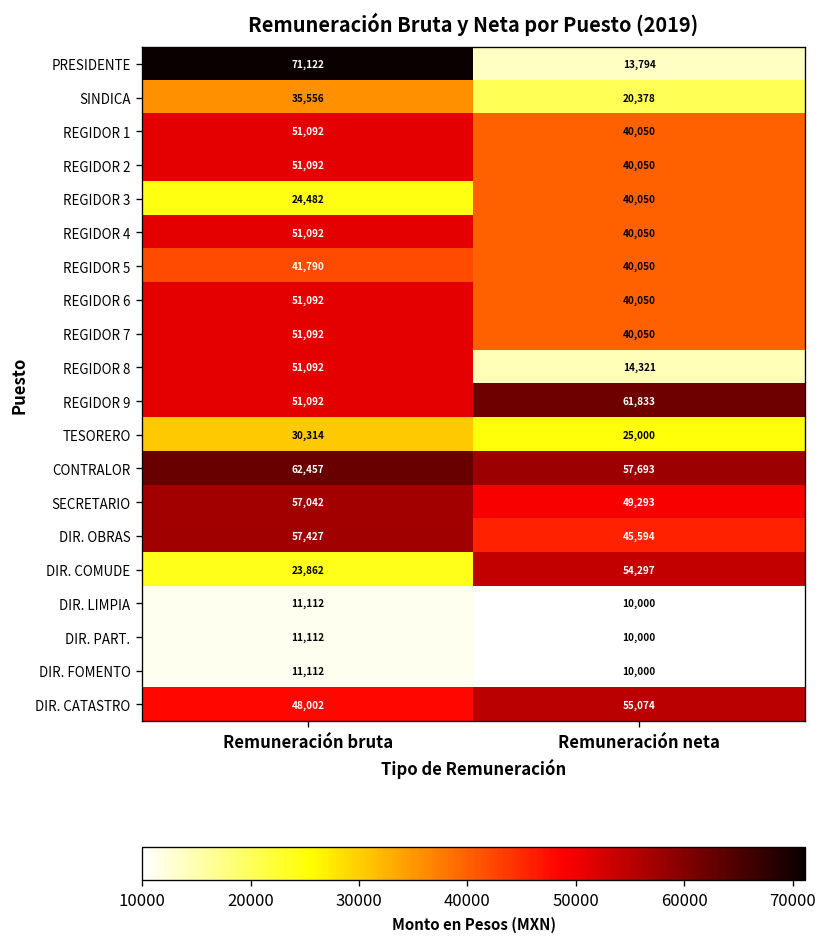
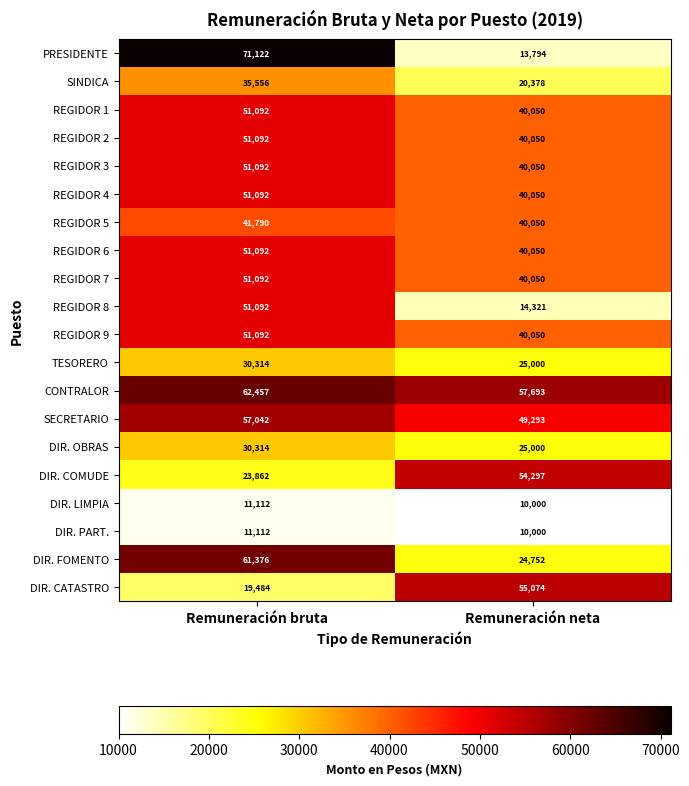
REGIDOR 3, Remuneración bruta: 24,482 -> 51,092
REGIDOR 9, Remuneración neta: 61,833 -> 40,050
DIR. OBRAS, Remuneración bruta: 57,427 -> 30,314
DIR. OBRAS, Remuneración neta: 45,594 -> 25,000
DIR. FOMENTO, Remuneración bruta: 11,112 -> 61,376
DIR. FOMENTO, Remuneración neta: 10,000 -> 24,752
DIR. CATASTRO, Remuneración bruta: 48,002 -> 19,484
